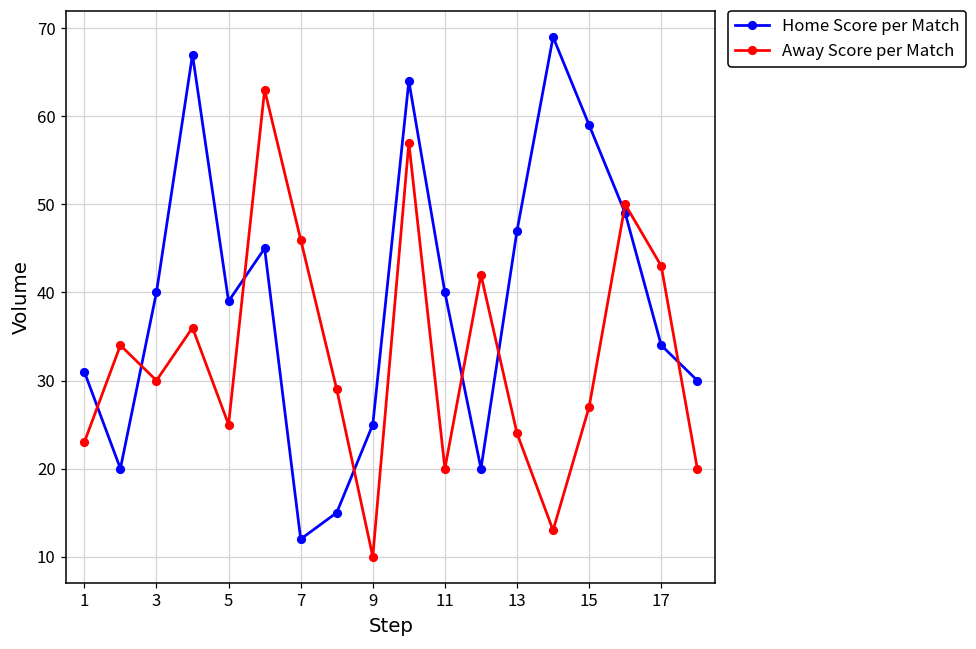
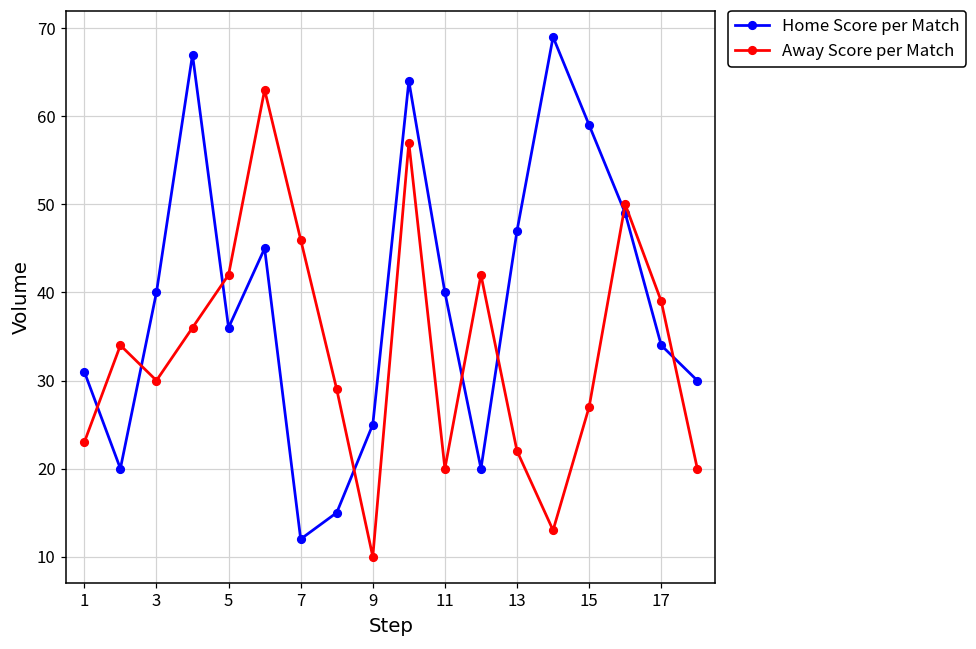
Home Score per Match, 5: 39 -> 36
Away Score per Match, 5: 25 -> 42
Away Score per Match, 13: 24 -> 22
Away Score per Match, 17: 43 -> 39
